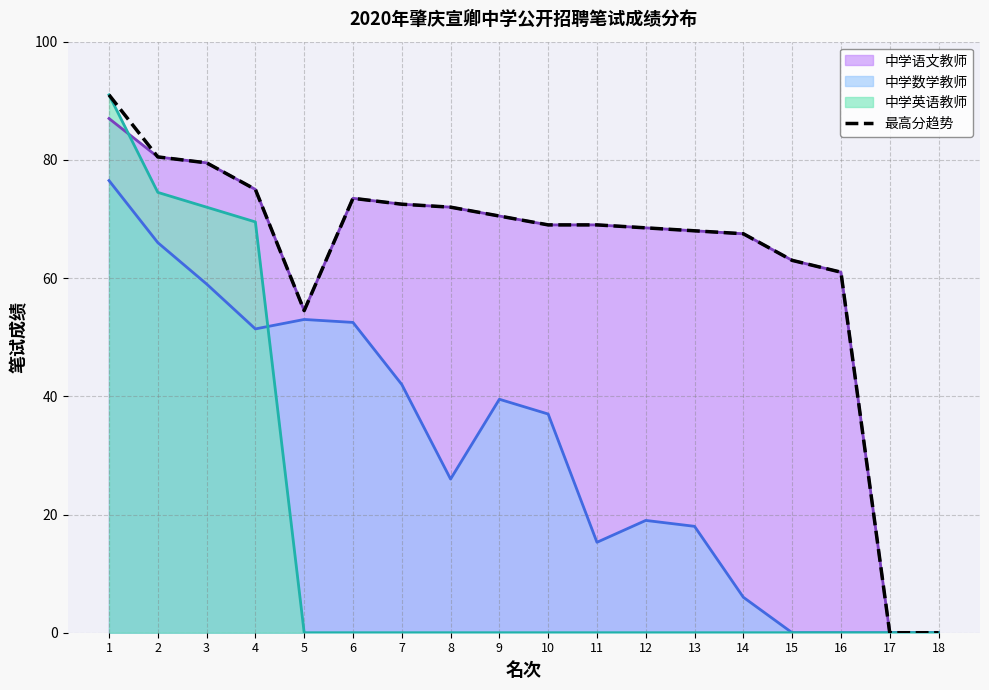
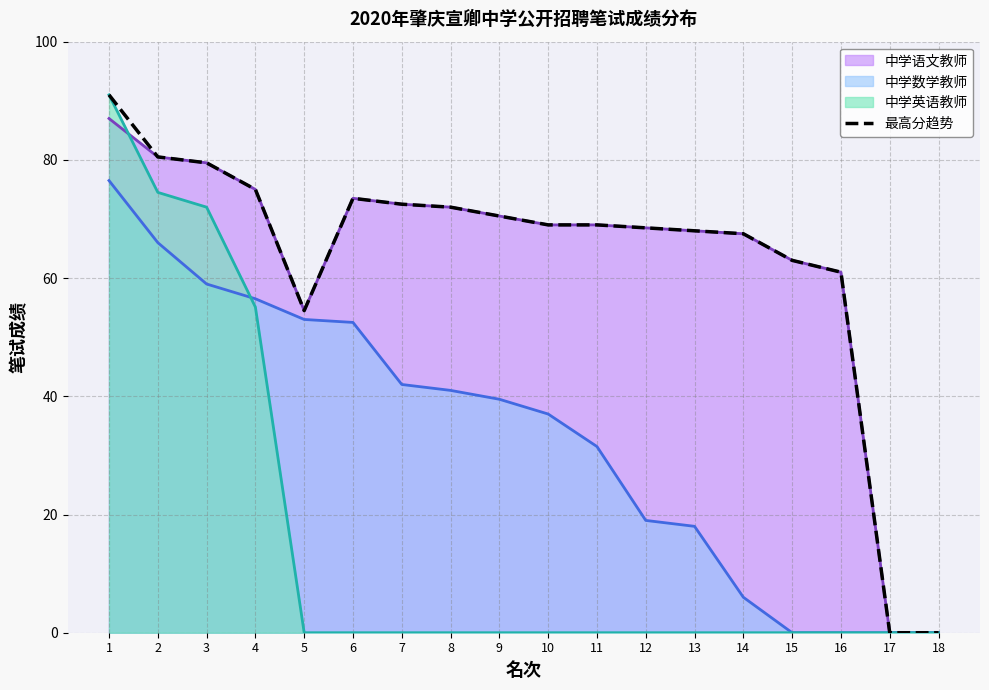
中学数学教师, 4: 51 -> 57
中学英语教师, 4: 70 -> 55
中学数学教师, 8: 26 -> 41
中学数学教师, 11: 15 -> 32
